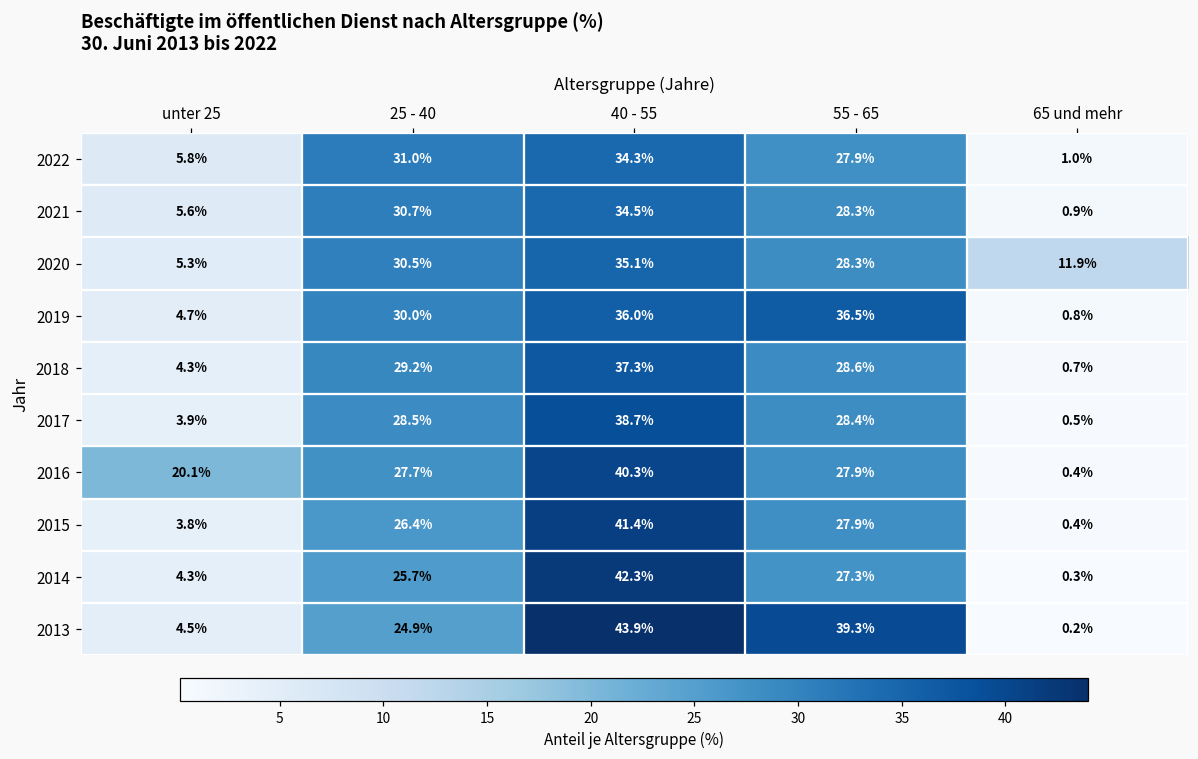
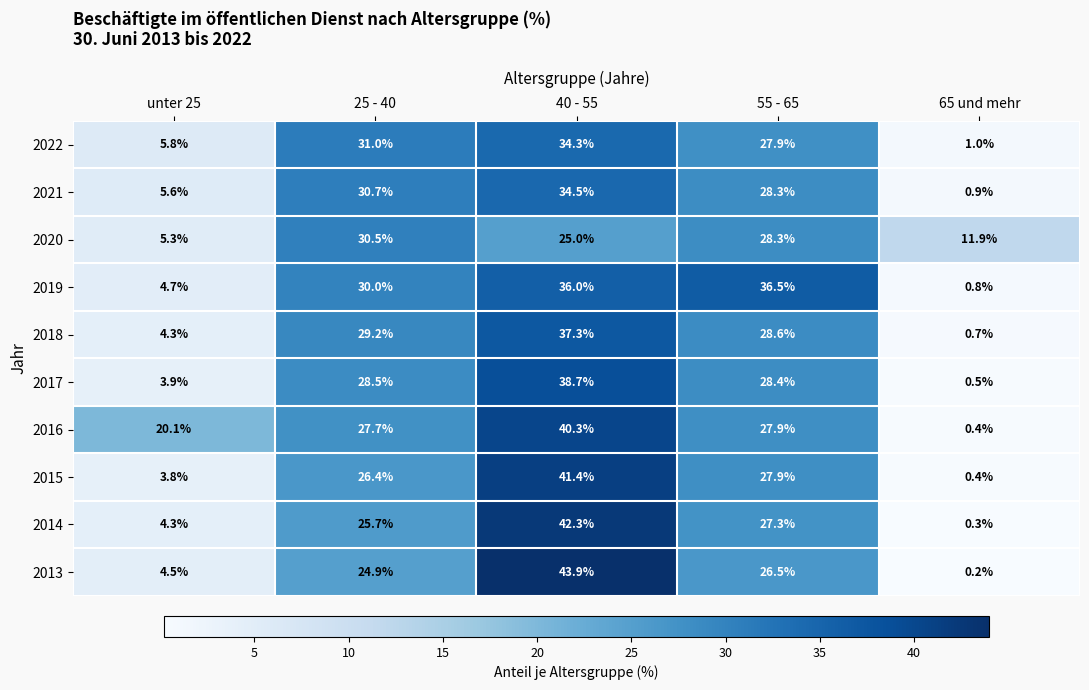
2020, 40 - 55: 35.1% -> 25.0%
2013, 55 - 65: 39.3% -> 26.5%
